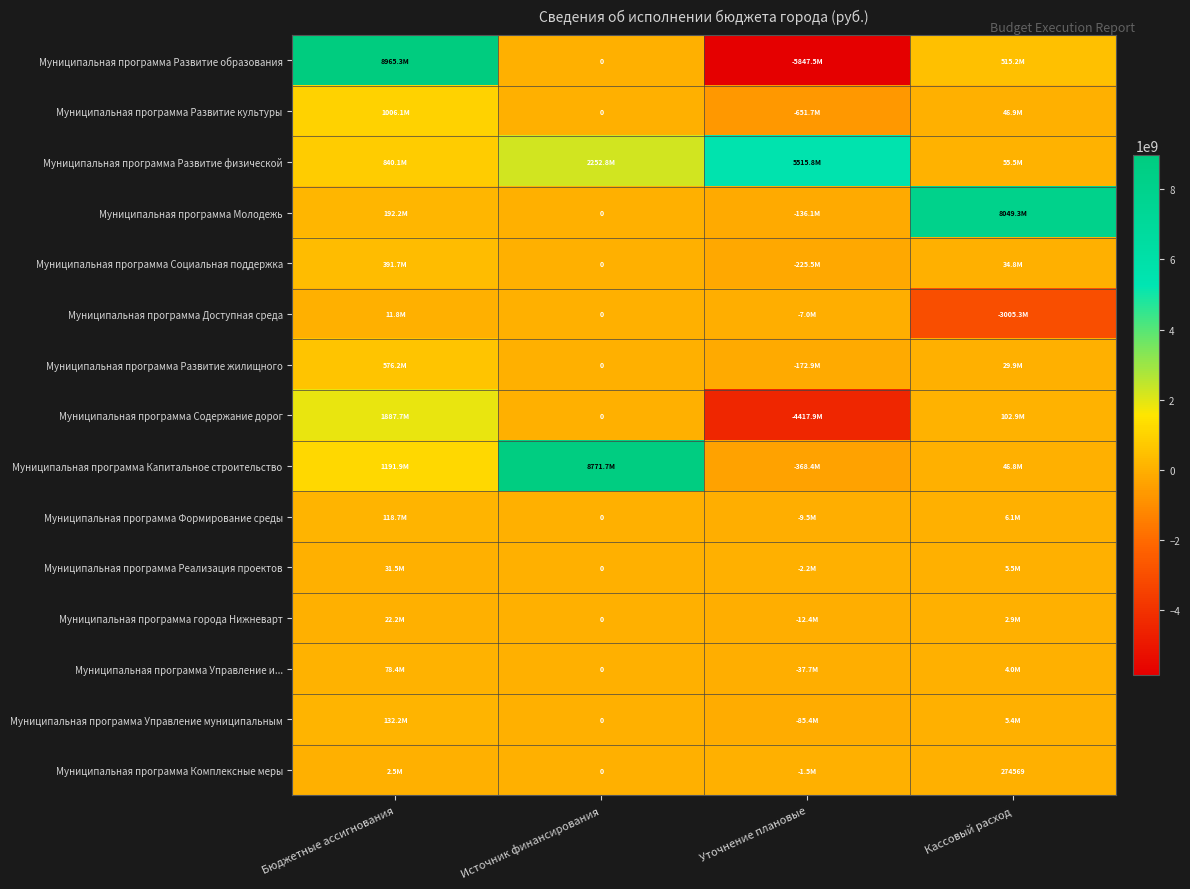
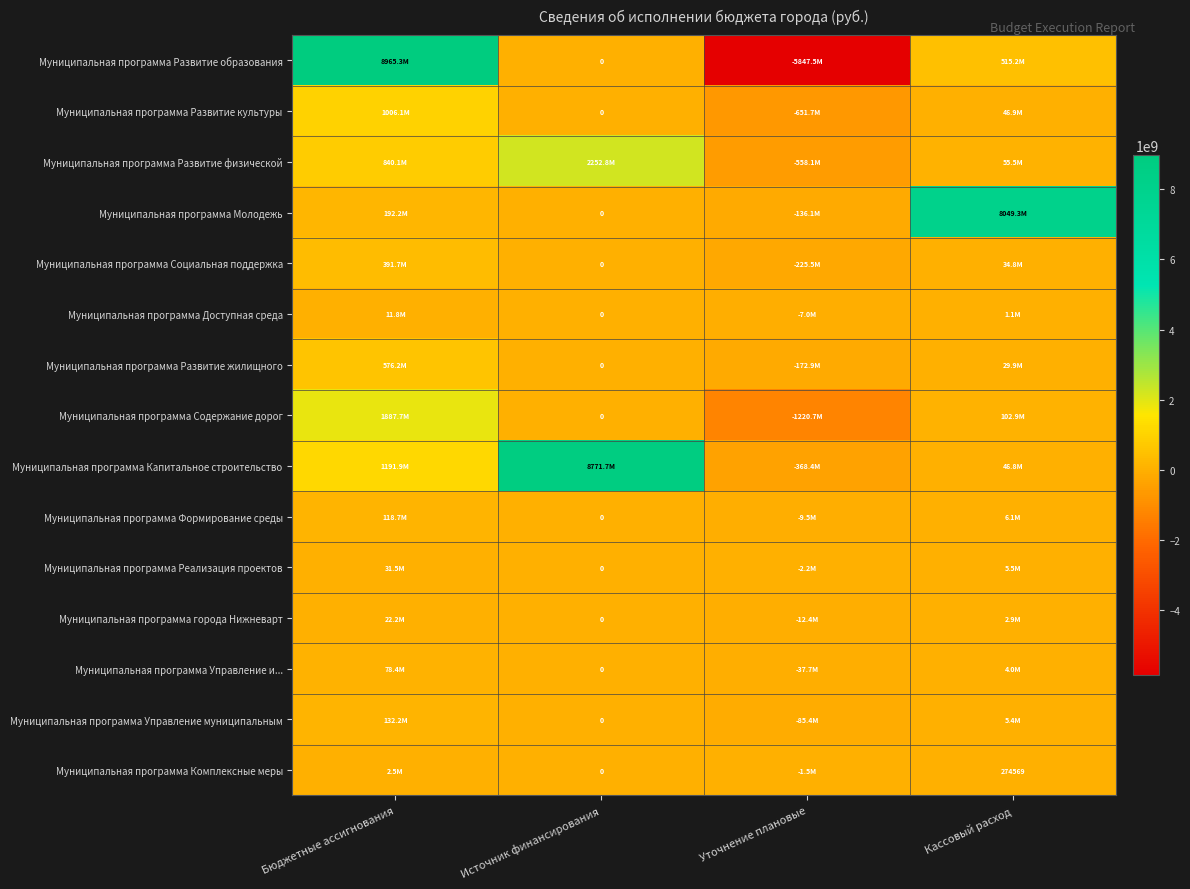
Муниципальная программа Развитие физической, Уточнение плановые: 5515.8M -> -558.1M
Муниципальная программа Доступная среда, Кассовый расход: -3005.3M -> 1.1M
Муниципальная программа Содержание дорог, Уточнение плановые: -4417.9M -> -1220.7M
